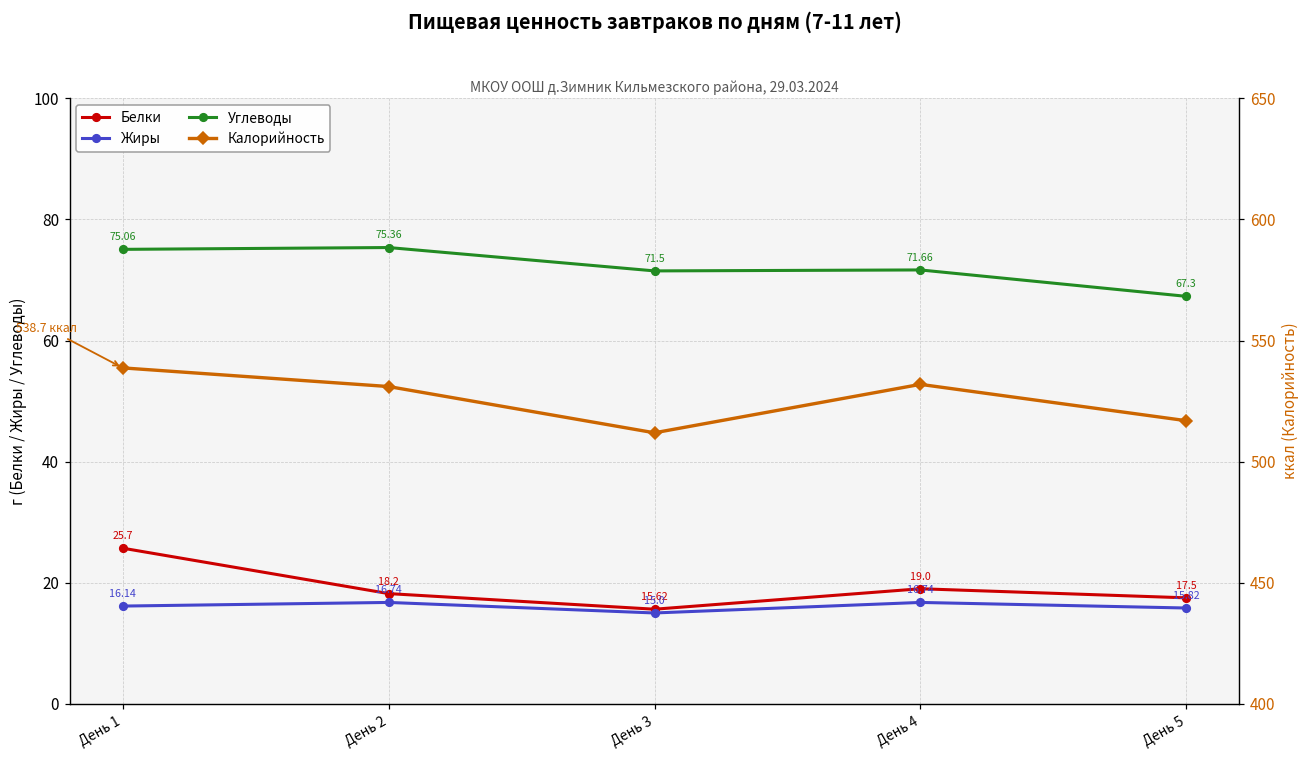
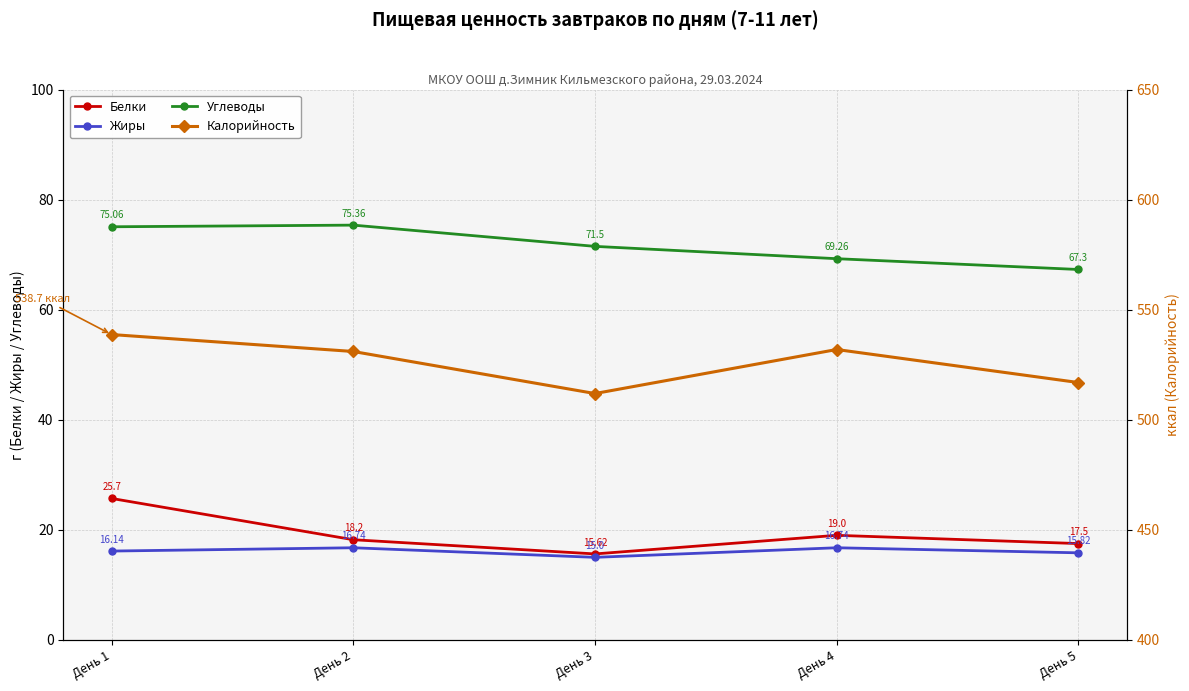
Углеводы, День 4: 71.66 -> 69.26
